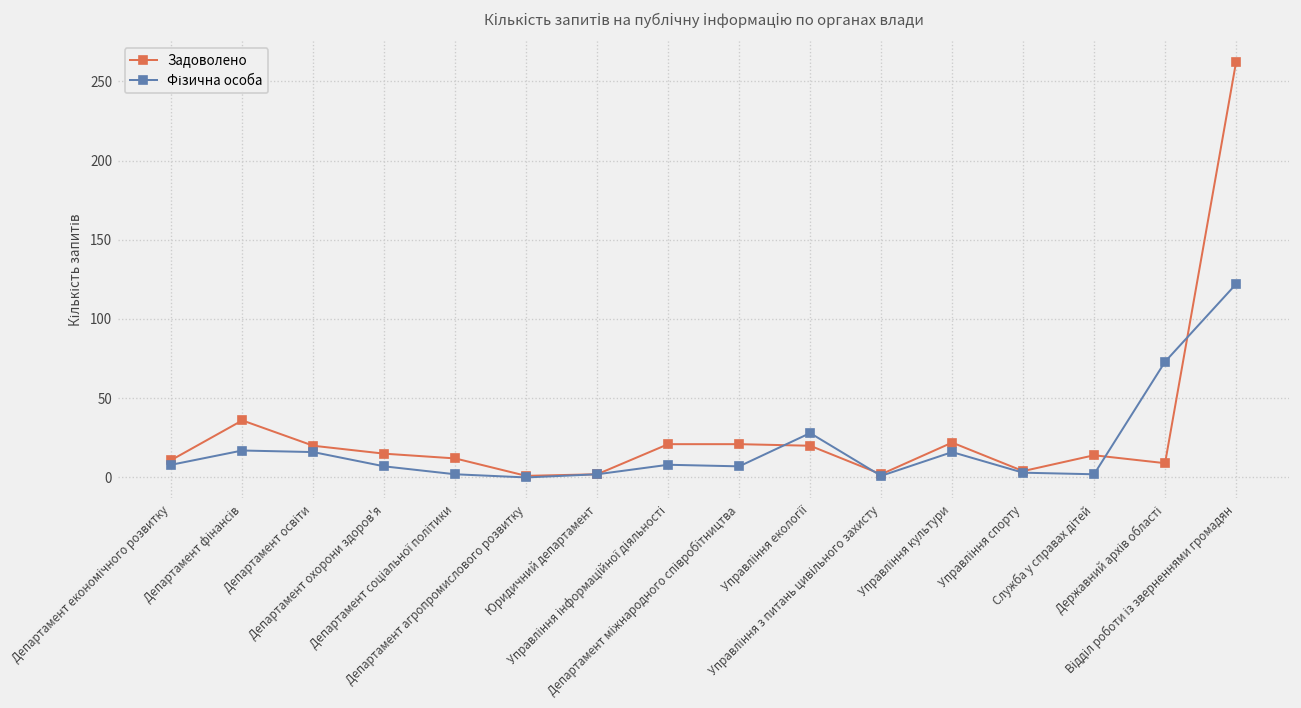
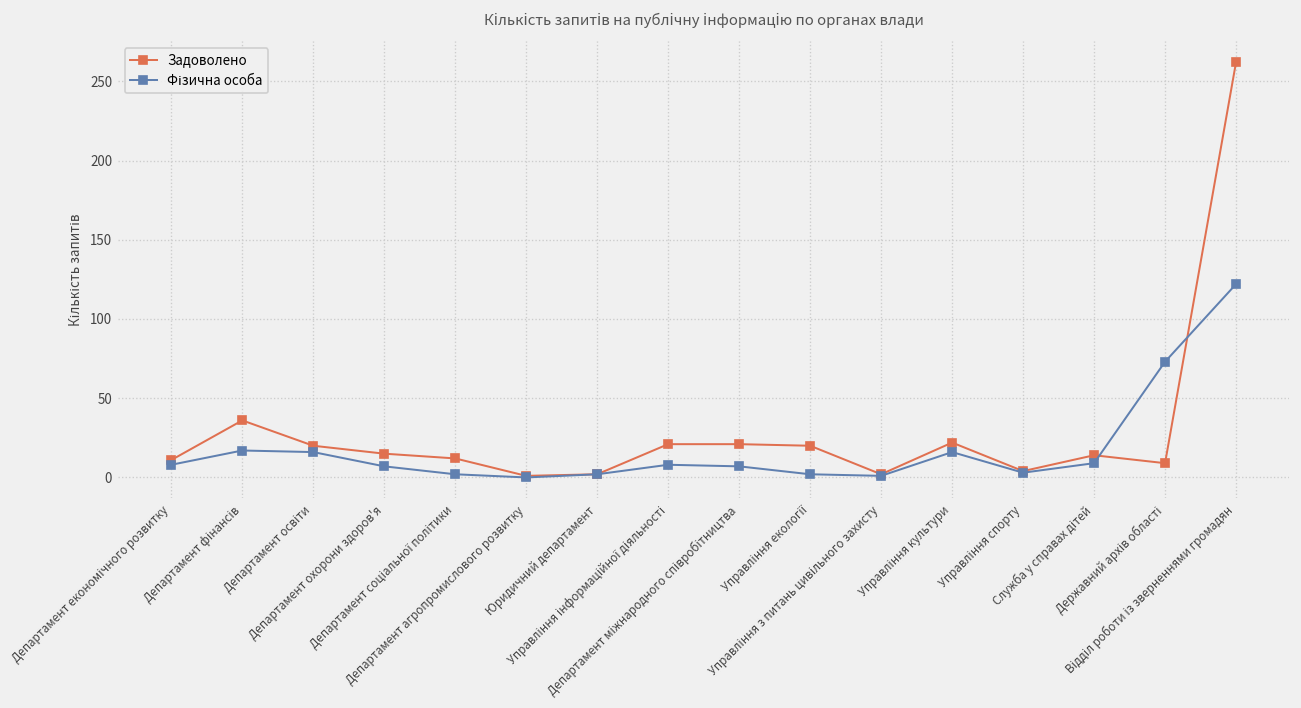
Фізична особа, Управління екології: 28 -> 2
Фізична особа, Служба у справах дітей: 2 -> 9
